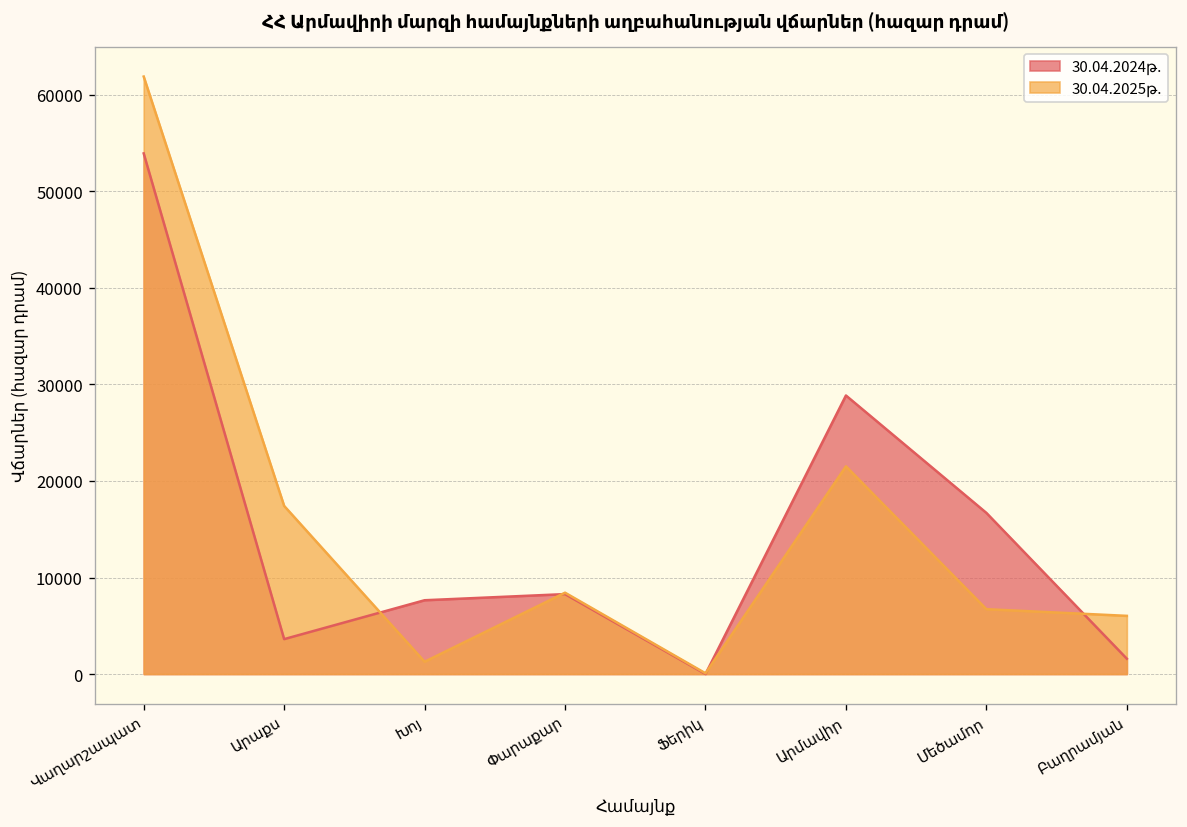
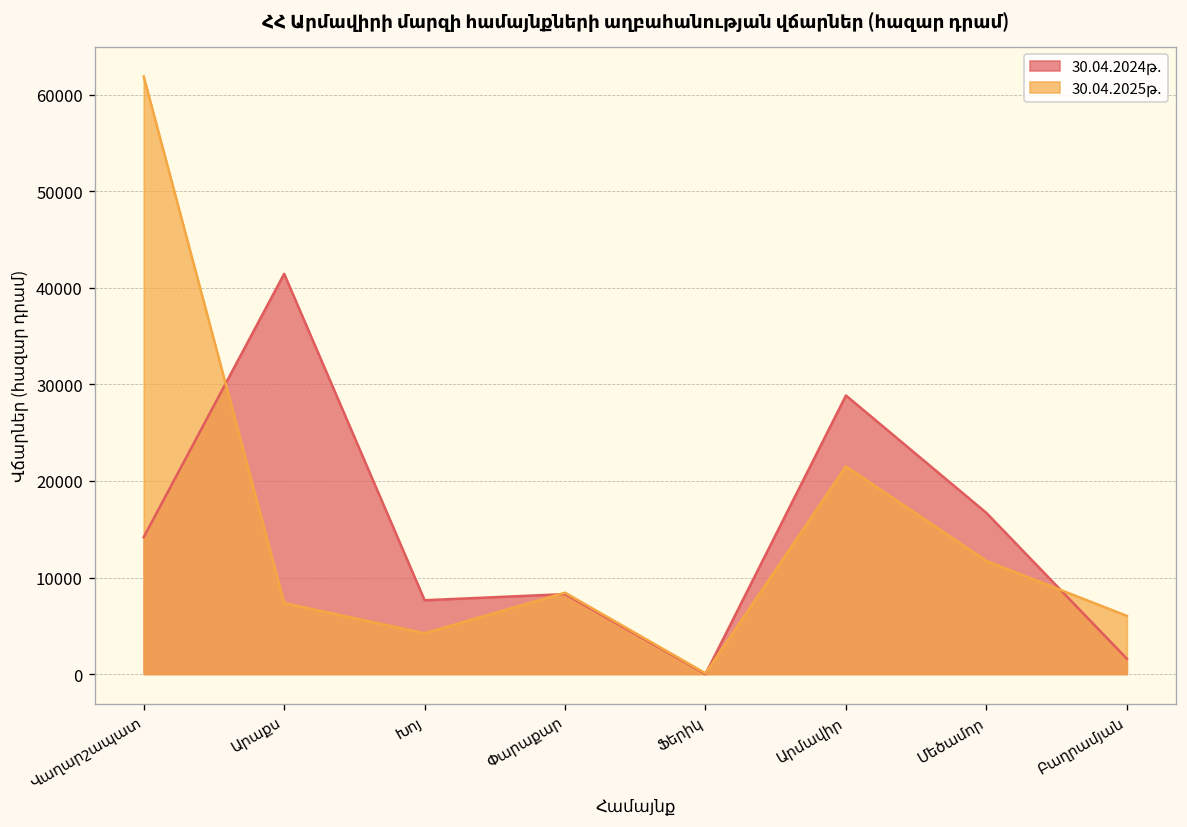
30.04.2024թ., Վաղարշապատ: 54000 -> 14000
30.04.2024թ., Արաքս: 4000 -> 41000
30.04.2025թ., Արաքս: 17000 -> 7000
30.04.2025թ., Խոյ: 1000 -> 4000
30.04.2025թ., Մեծամոր: 7000 -> 12000
